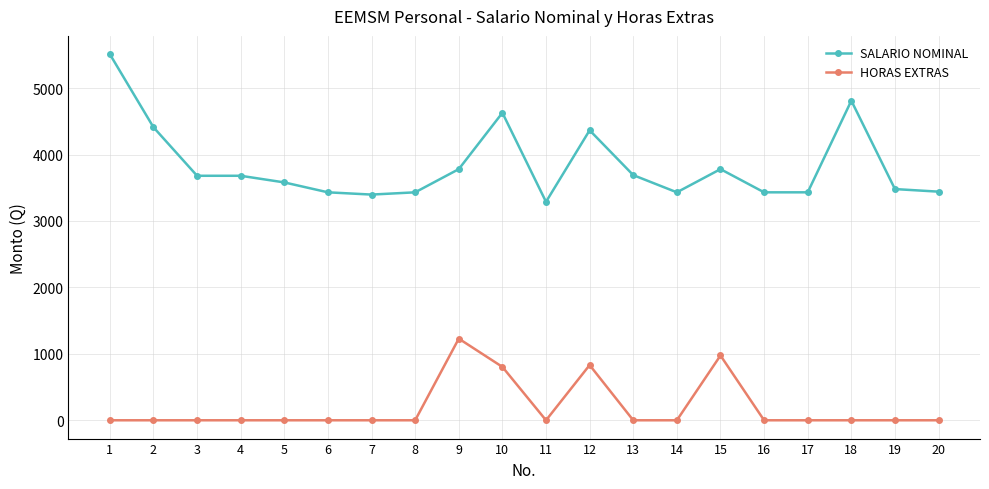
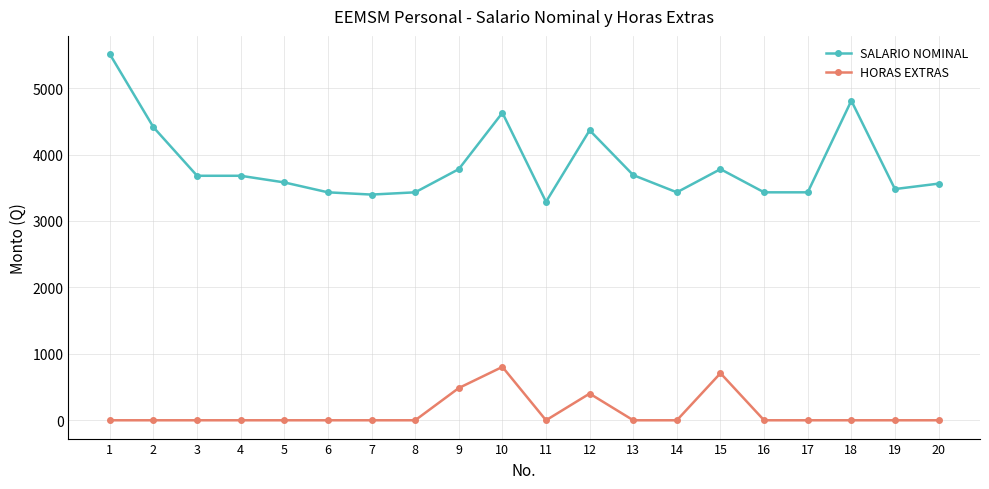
HORAS EXTRAS, 9: 1200 -> 500
HORAS EXTRAS, 12: 800 -> 400
HORAS EXTRAS, 15: 1000 -> 700
SALARIO NOMINAL, 20: 3400 -> 3600
